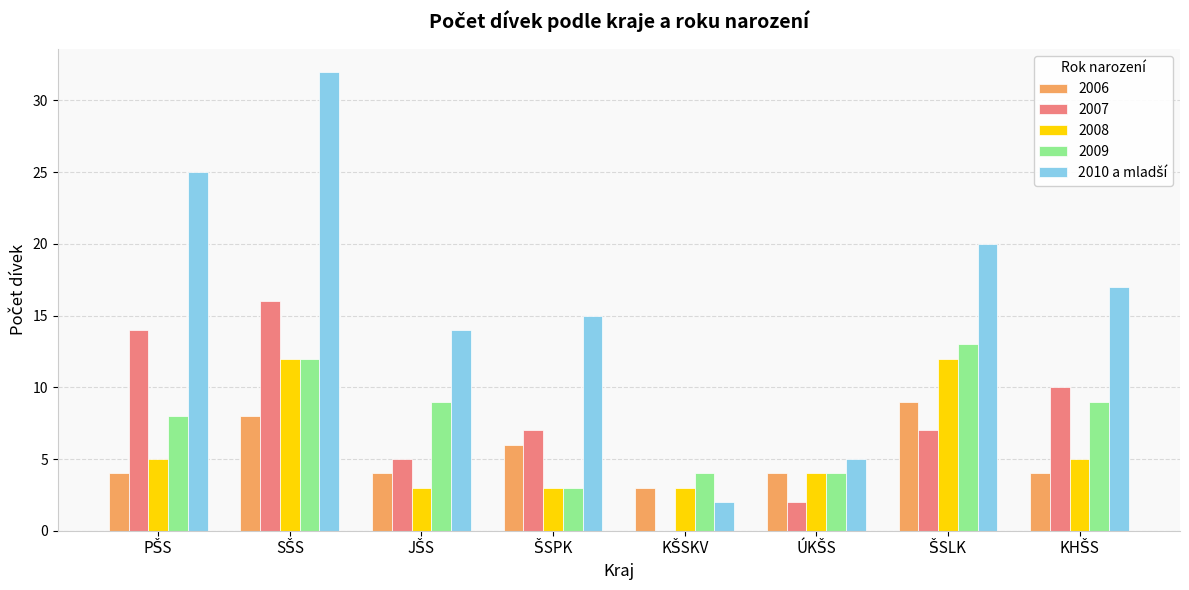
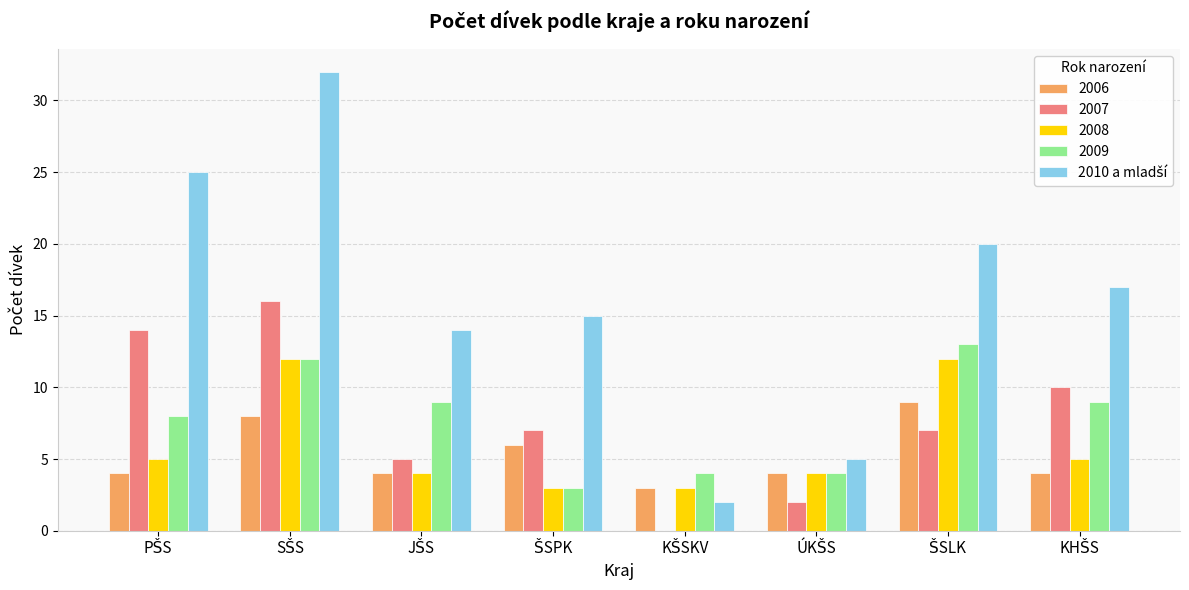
2008, JŠS: 3 -> 4
